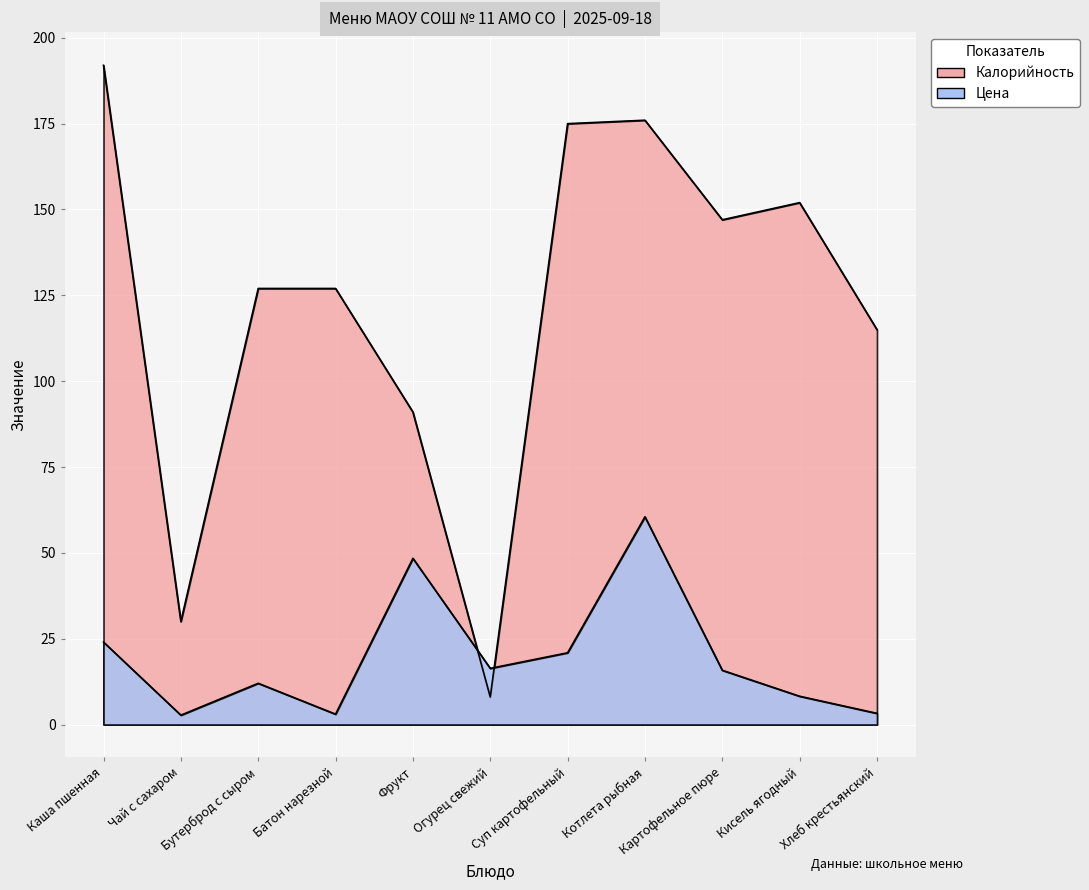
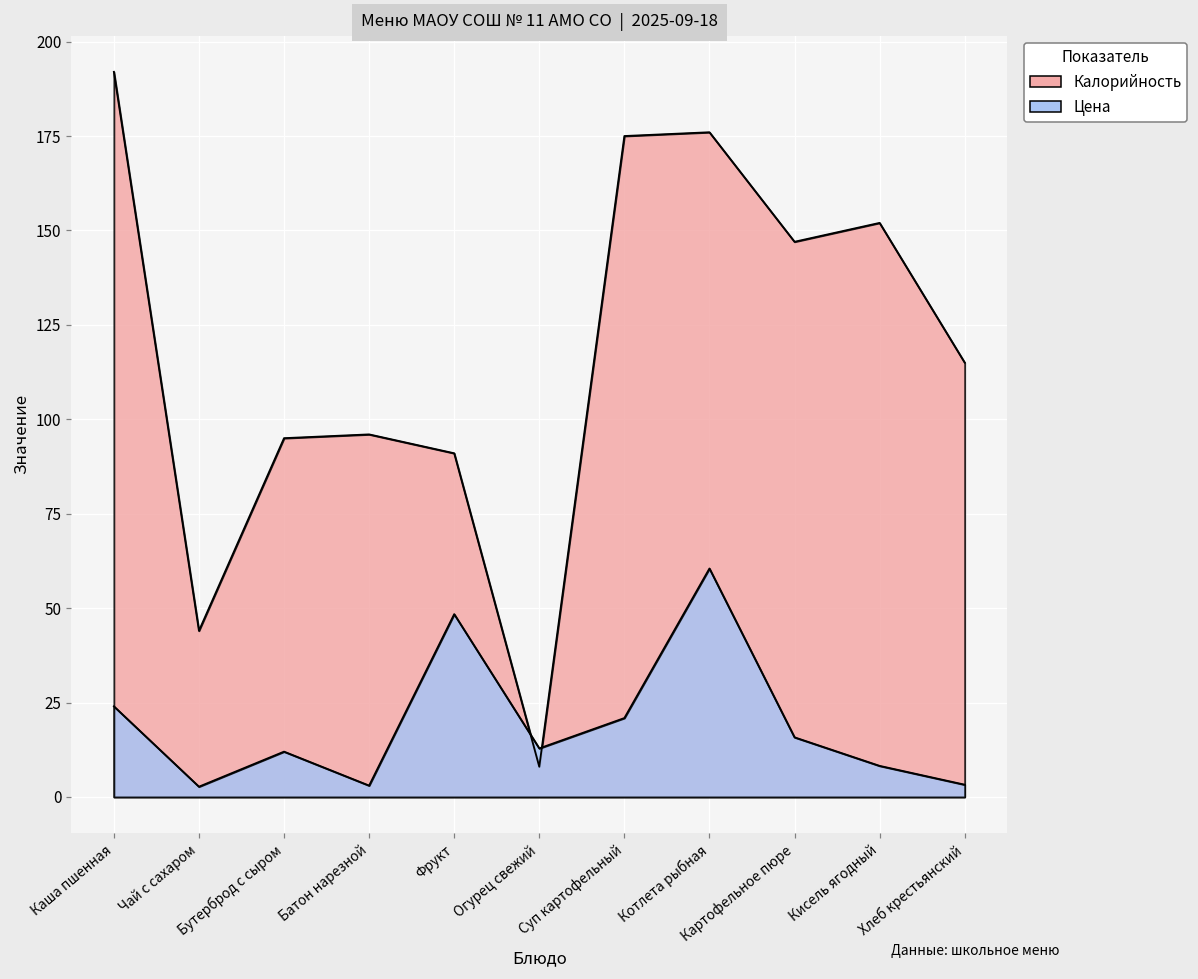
Калорийность, Чай с сахаром: 30 -> 44
Калорийность, Бутерброд с сыром: 127 -> 95
Калорийность, Батон нарезной: 127 -> 96
Цена, Огурец свежий: 16 -> 13
